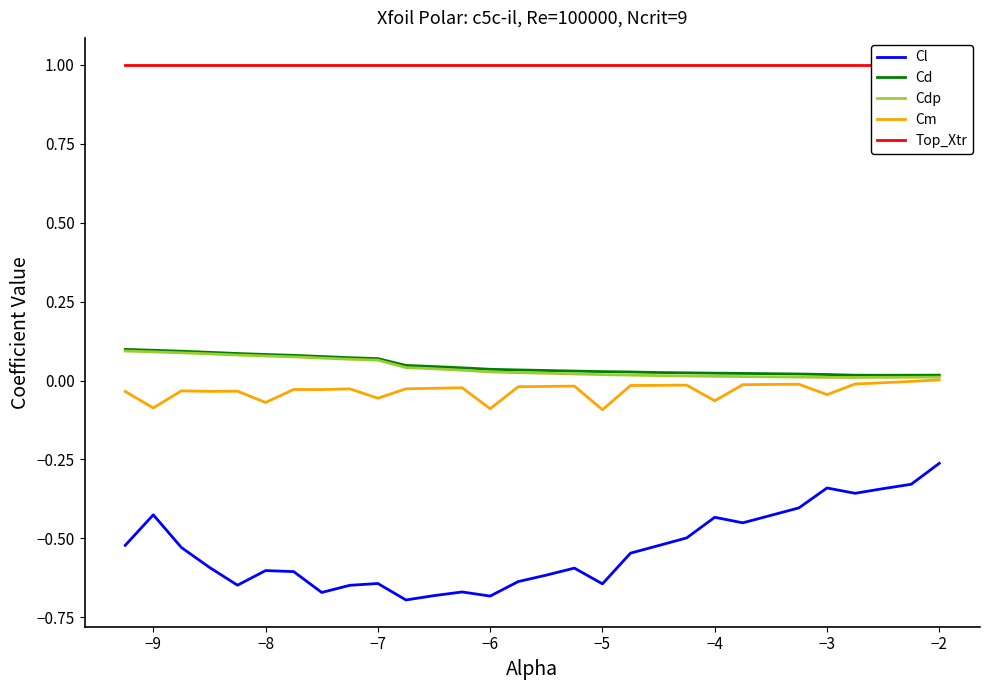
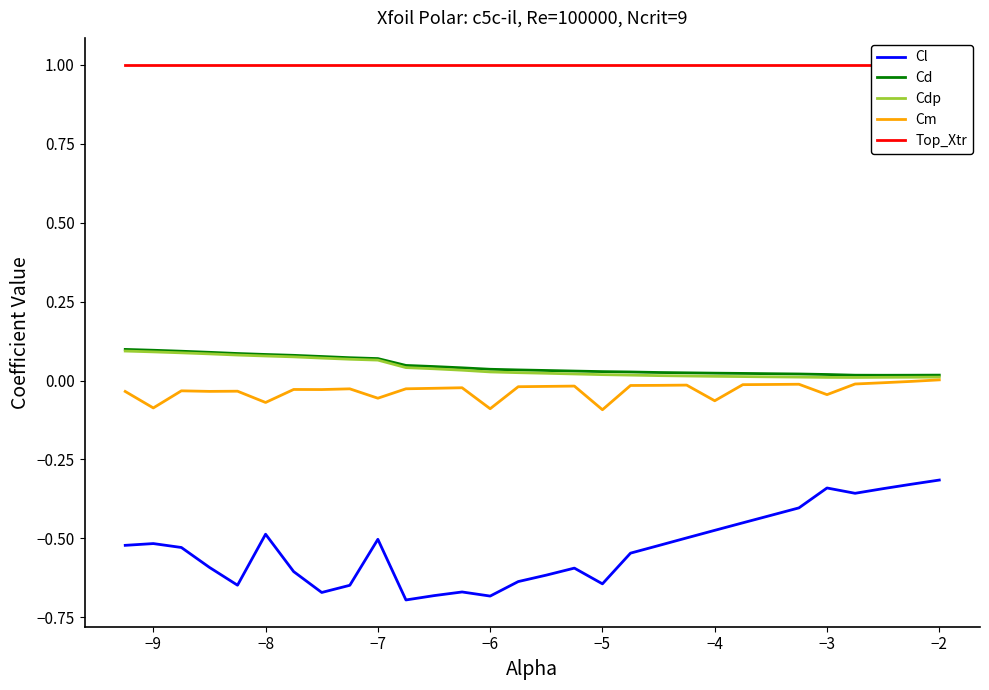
Cl, −9: -0.43 -> -0.52
Cl, −8: -0.60 -> -0.49
Cl, −7: -0.64 -> -0.50
Cl, −4: -0.43 -> -0.47
Cl, −2: -0.26 -> -0.32
